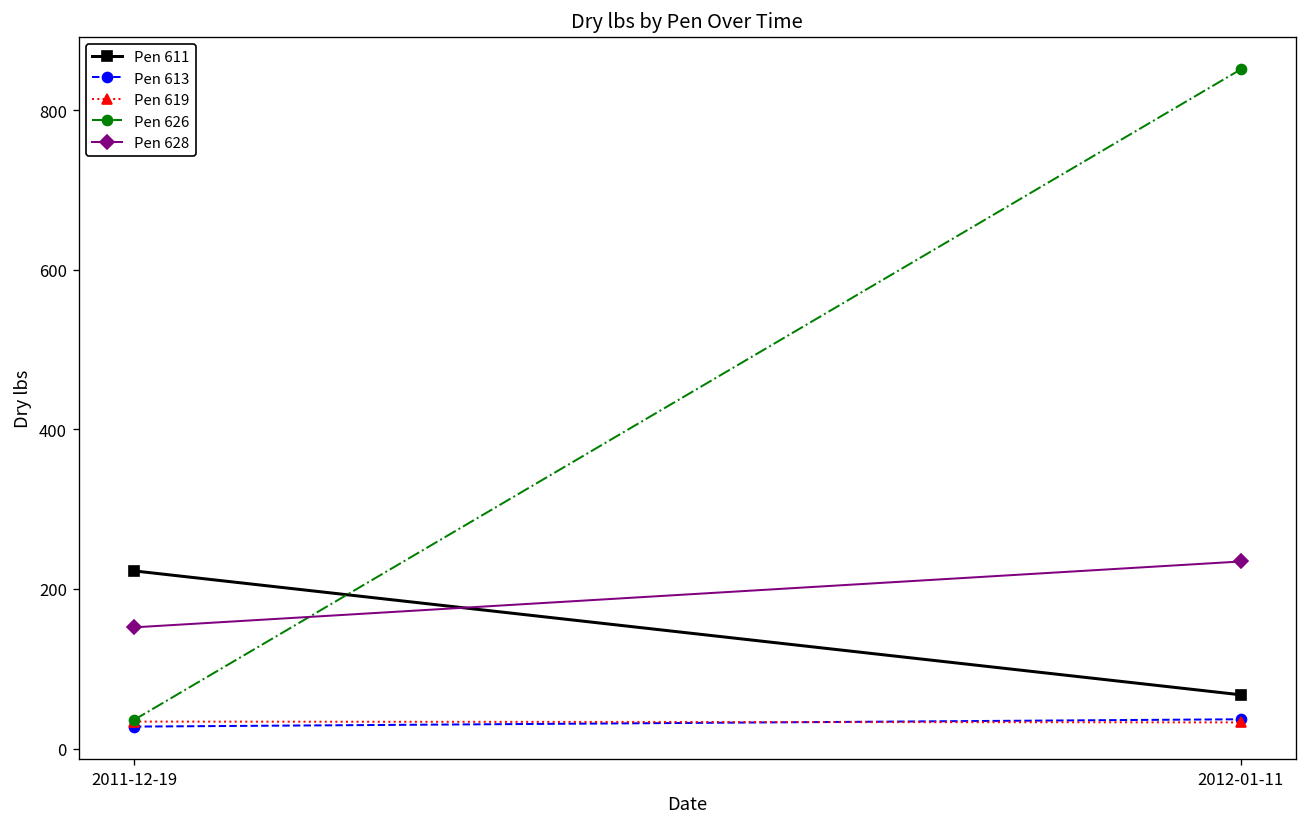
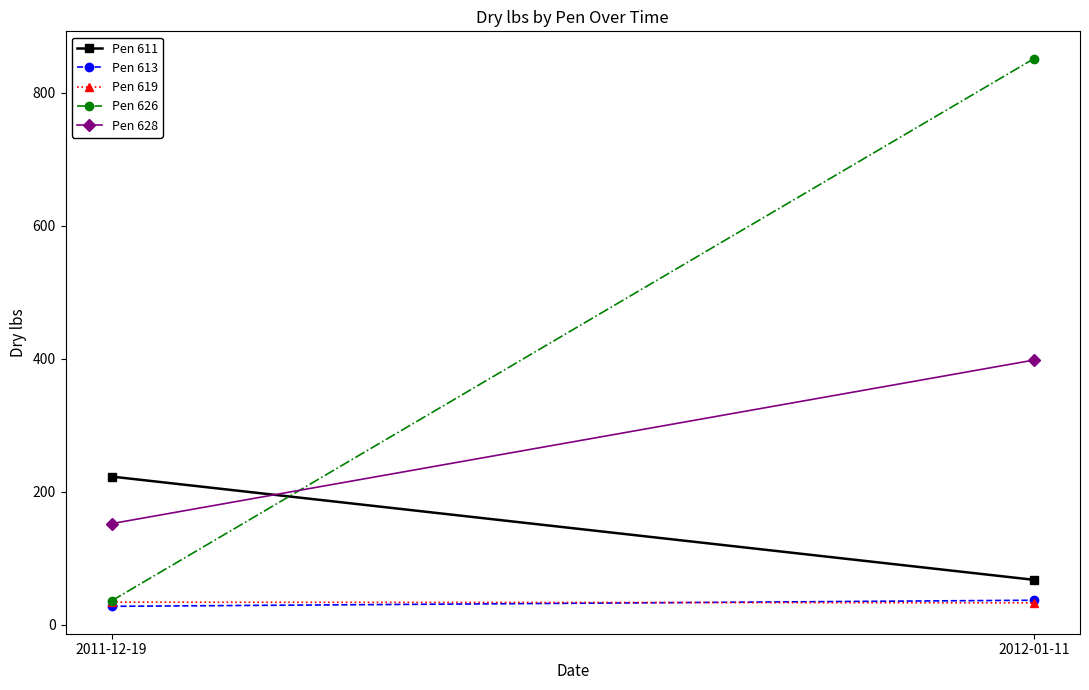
Pen 628, 2012-01-11: 230 -> 400
